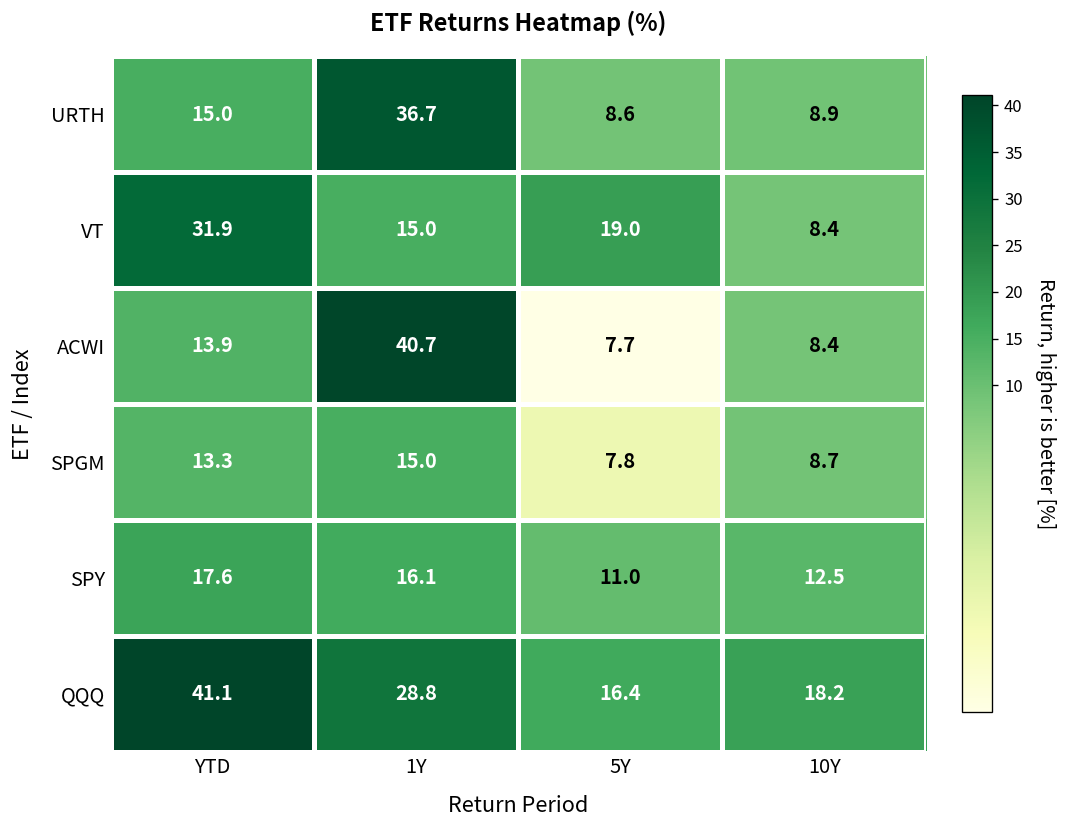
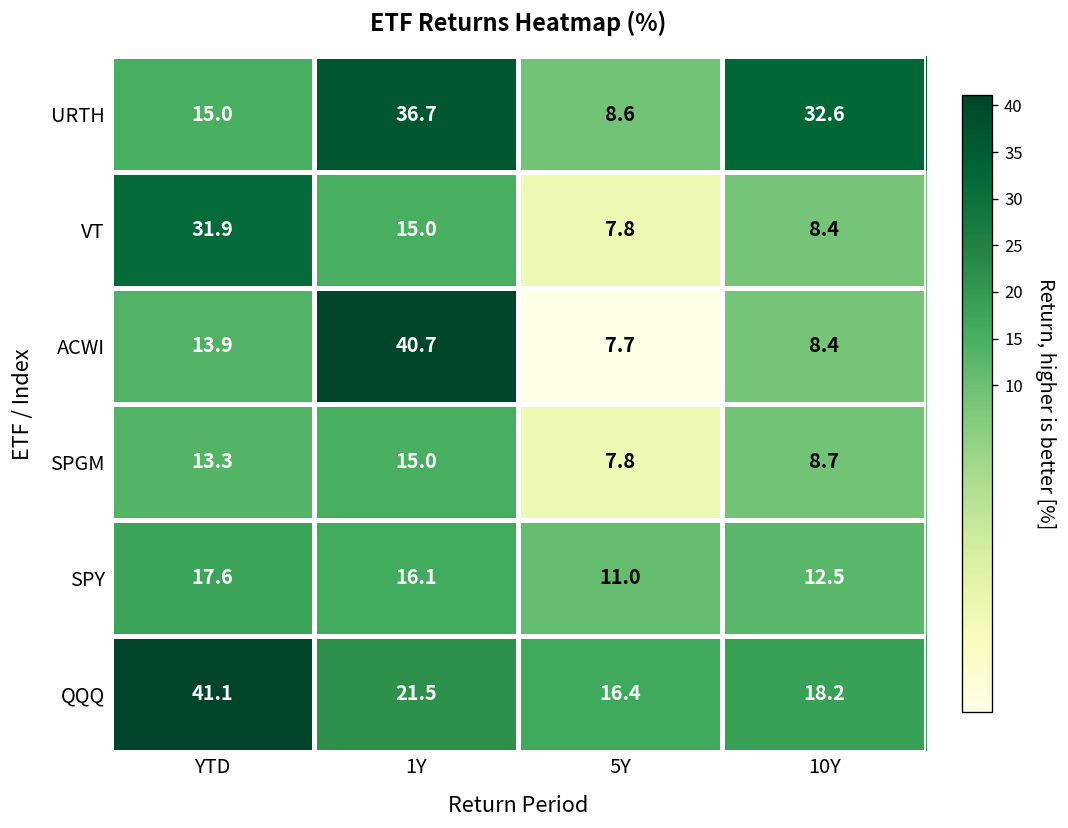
URTH, 10Y: 8.9 -> 32.6
VT, 5Y: 19.0 -> 7.8
QQQ, 1Y: 28.8 -> 21.5
